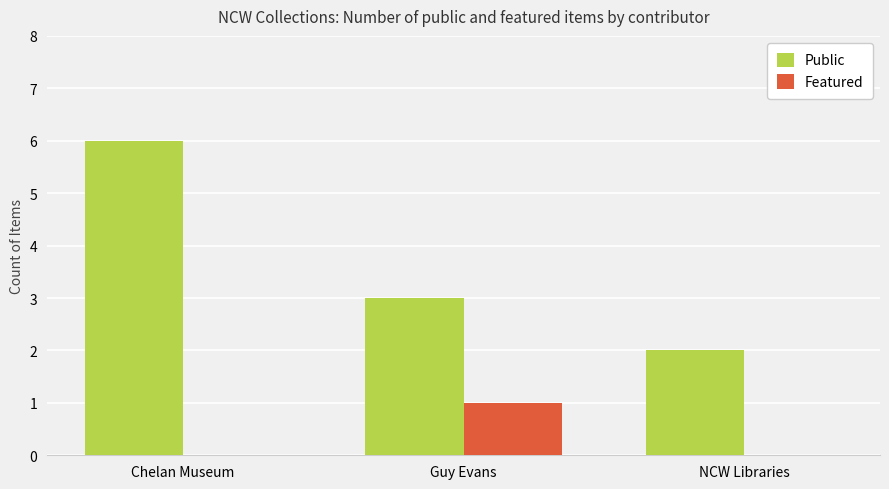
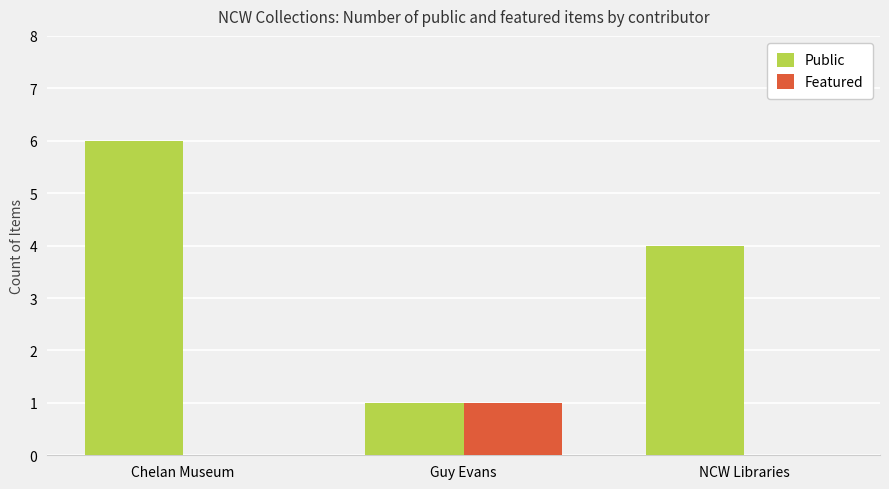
Public, Guy Evans: 3 -> 1
Public, NCW Libraries: 2 -> 4
